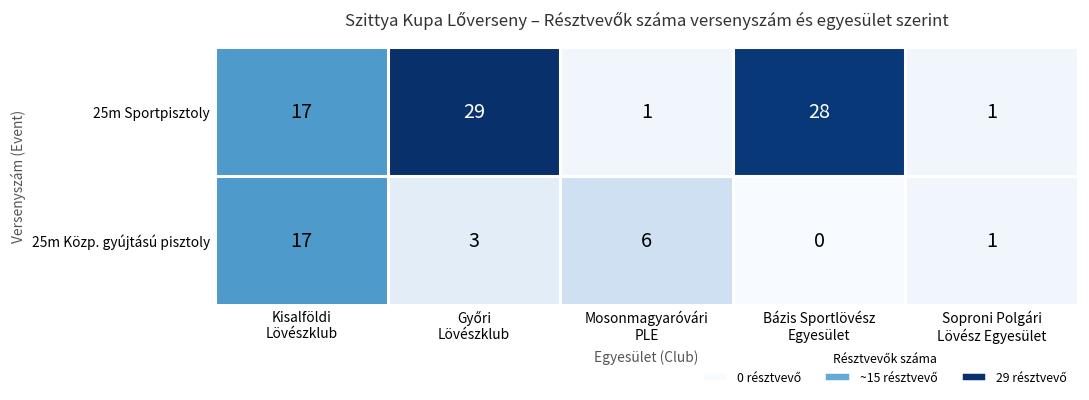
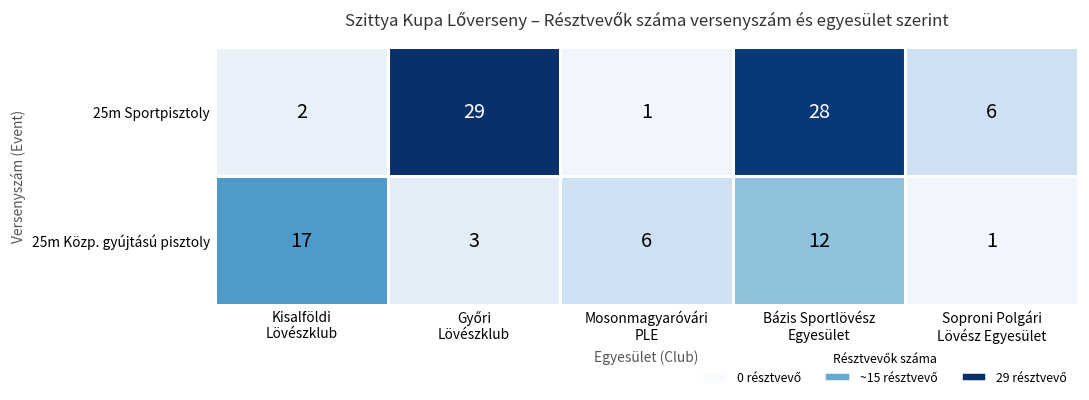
25m Sportpisztoly, Kisalföldi Lövészklub: 17 -> 2
25m Sportpisztoly, Soproni Polgári Lövész Egyesület: 1 -> 6
25m Közp. gyújtású pisztoly, Bázis Sportlövész Egyesület: 0 -> 12
